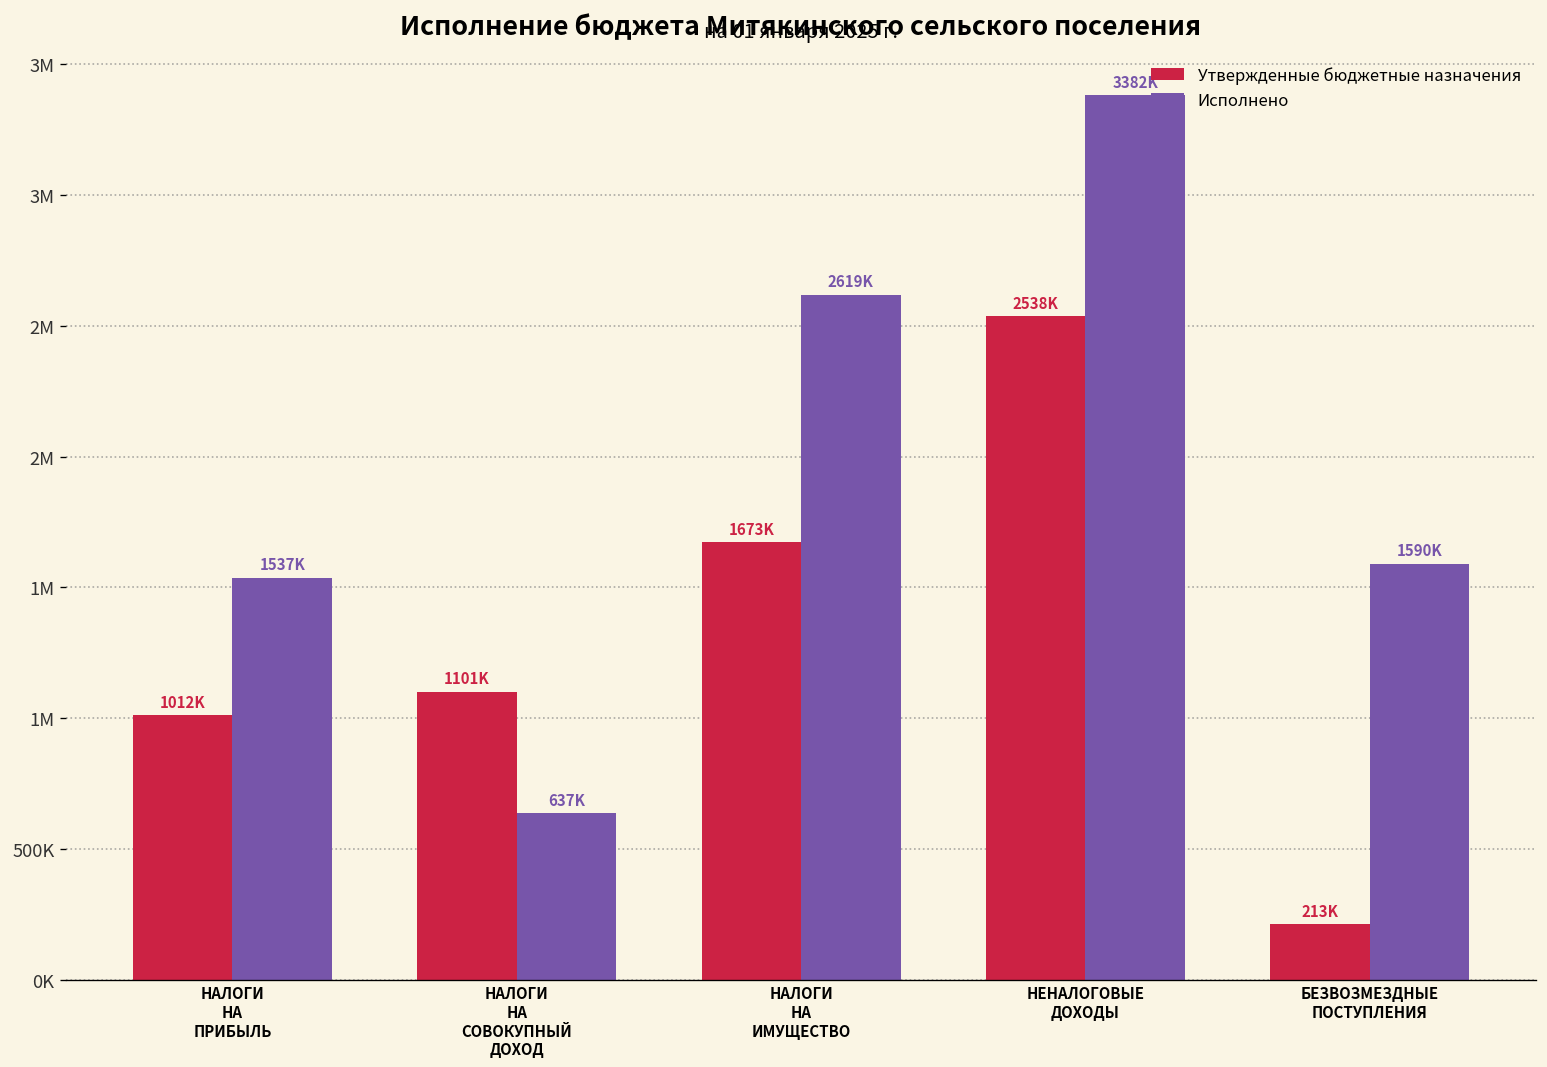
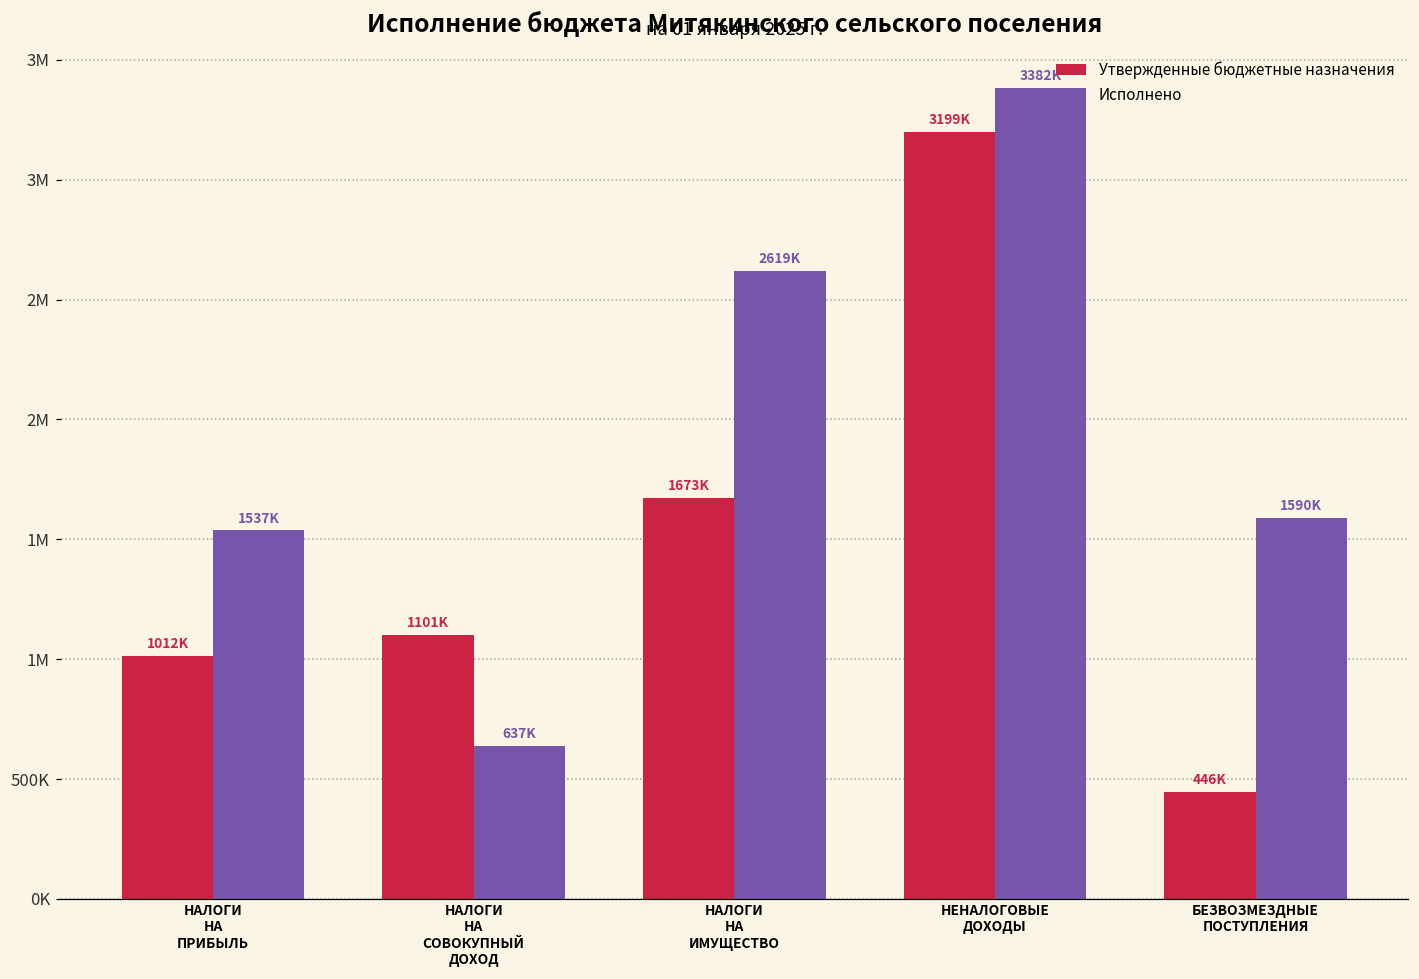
Утвержденные бюджетные назначения, НЕНАЛОГОВЫЕ ДОХОДЫ: 2538K -> 3199K
Утвержденные бюджетные назначения, БЕЗВОЗМЕЗДНЫЕ ПОСТУПЛЕНИЯ: 213K -> 446K
